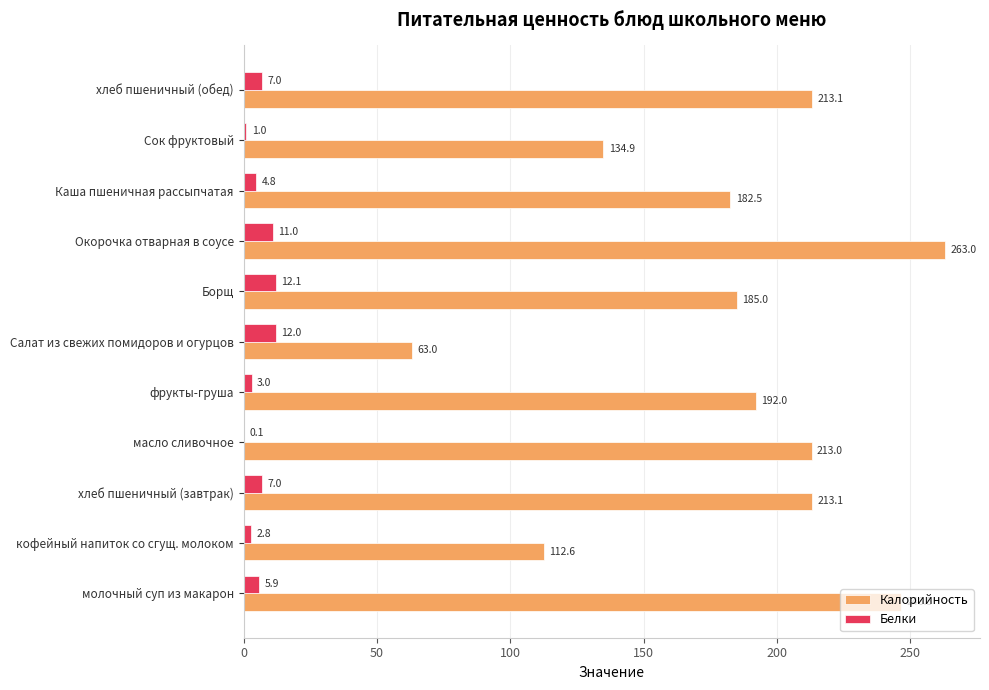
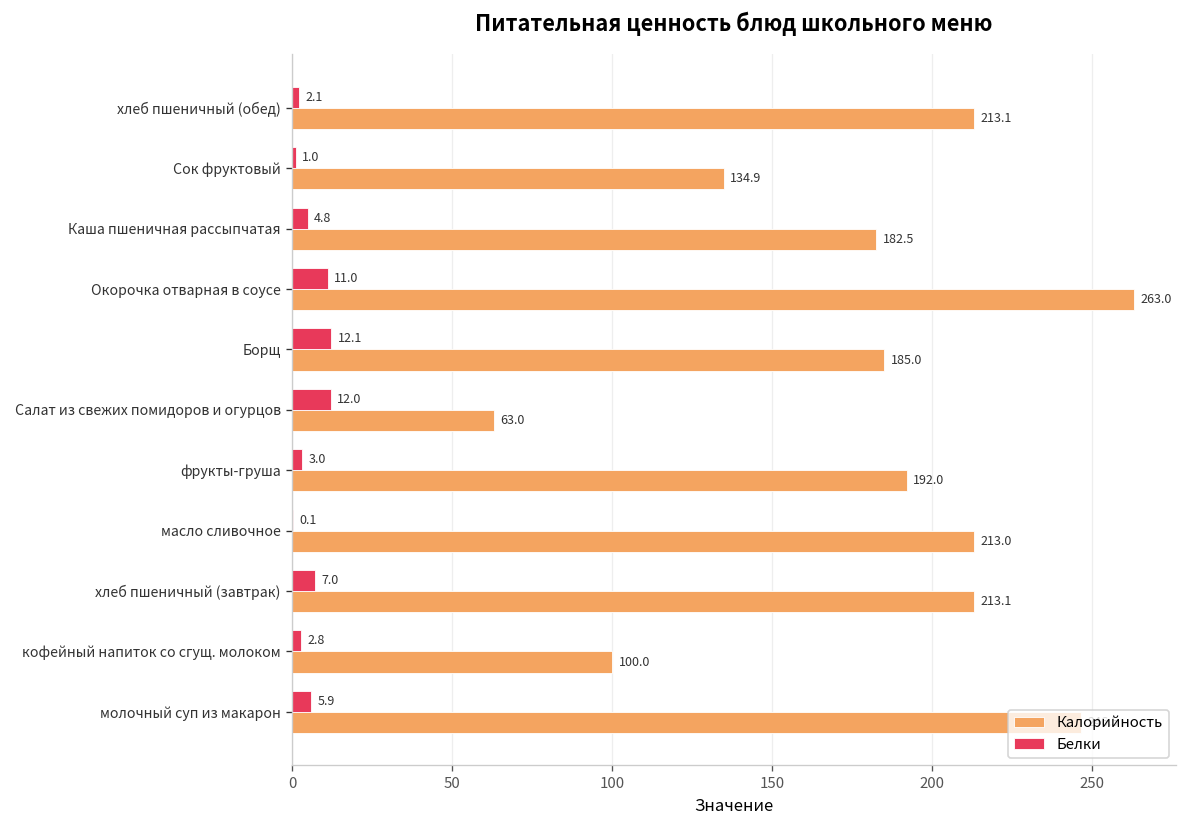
Белки, хлеб пшеничный (обед): 7.0 -> 2.1
Калорийность, кофейный напиток со сгущ. молоком: 112.6 -> 100.0
